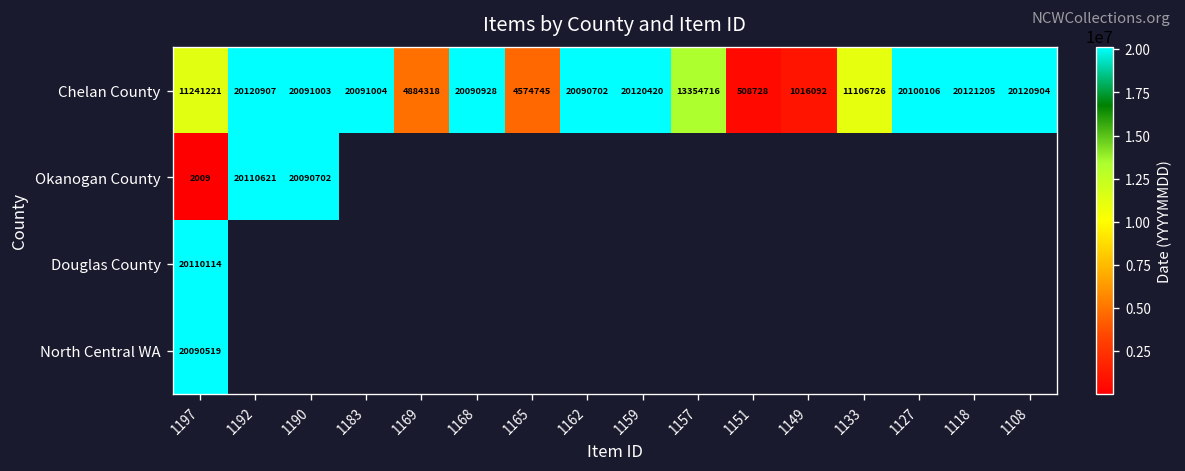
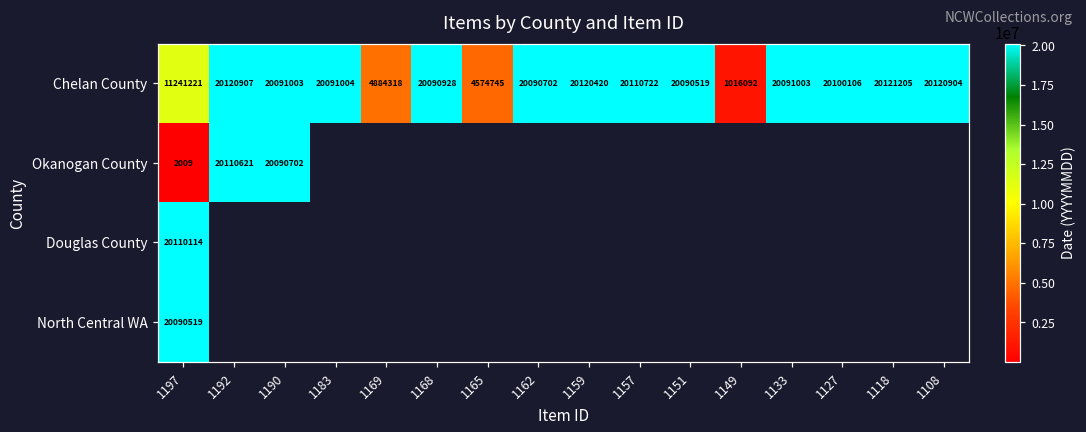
Chelan County, 1157: 13354716 -> 20110722
Chelan County, 1151: 508728 -> 20090519
Chelan County, 1133: 11106726 -> 20091003
